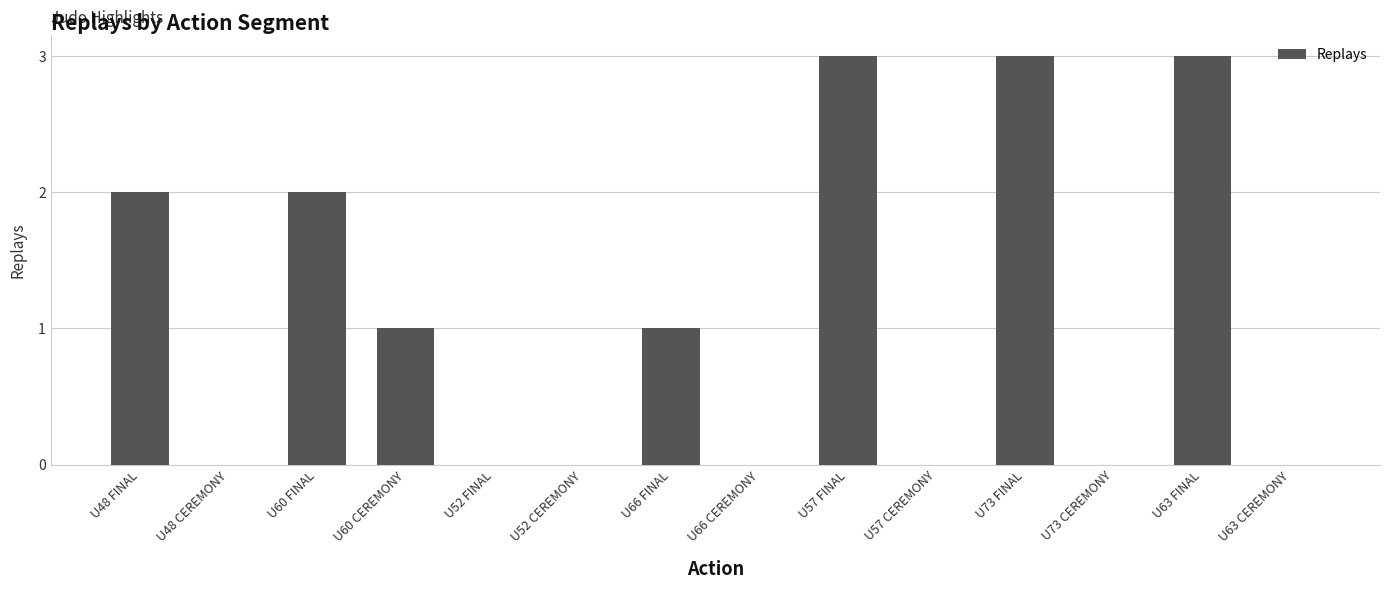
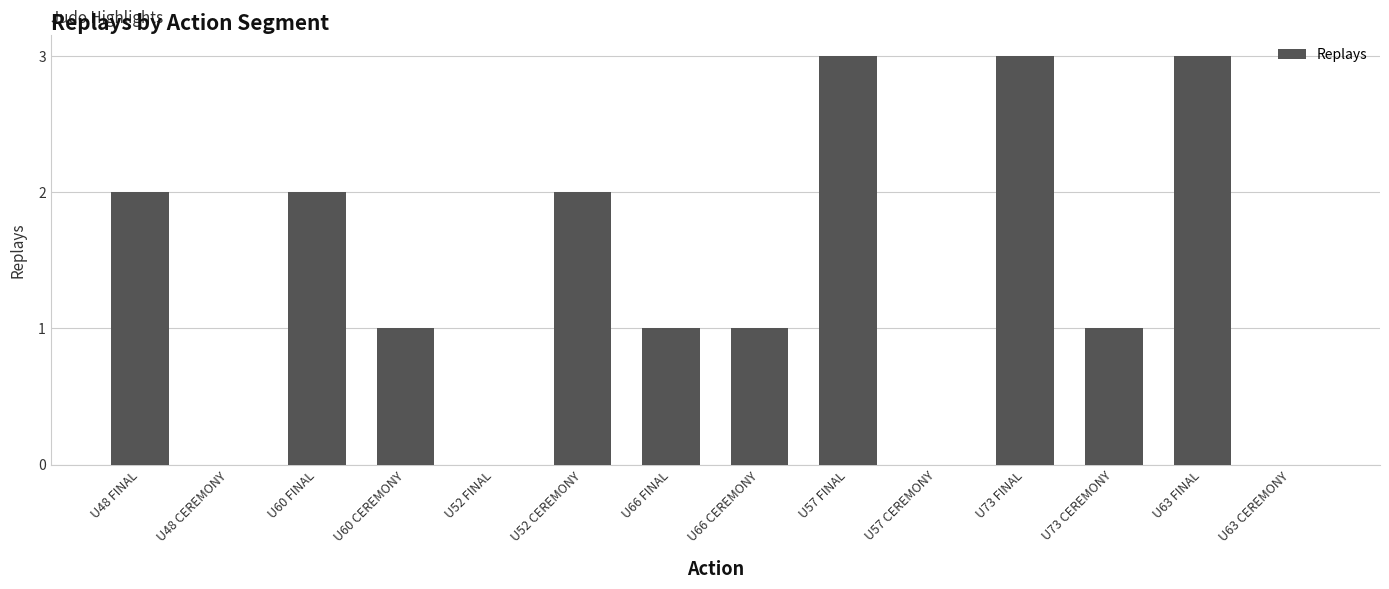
U52 CEREMONY: 0 -> 2
U66 CEREMONY: 0 -> 1
U73 CEREMONY: 0 -> 1
